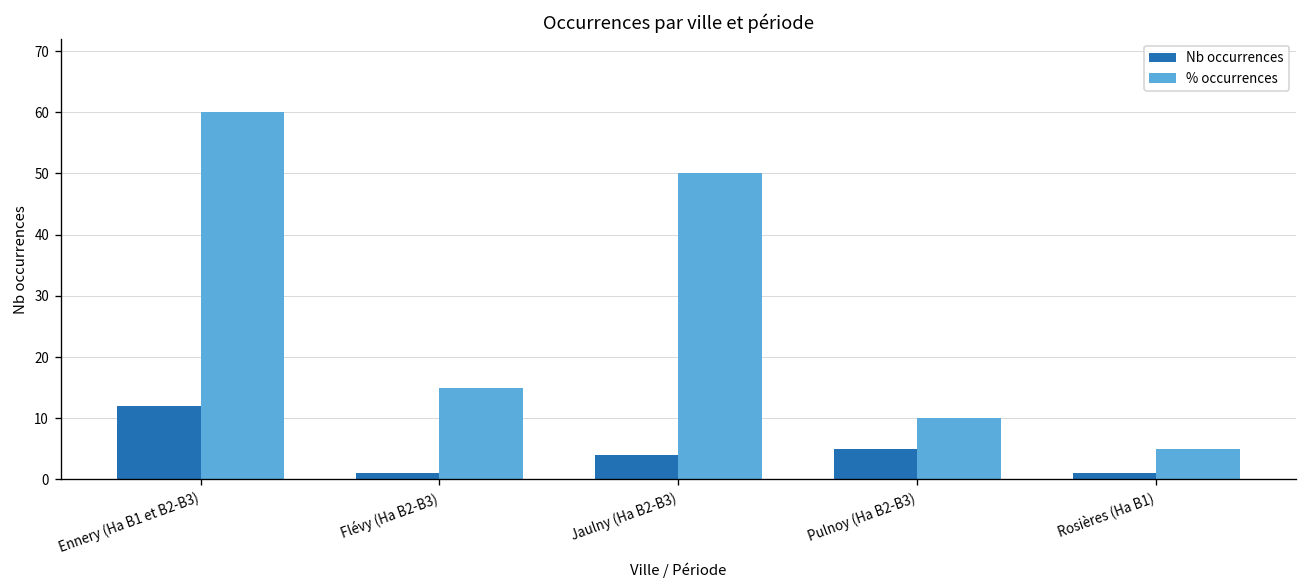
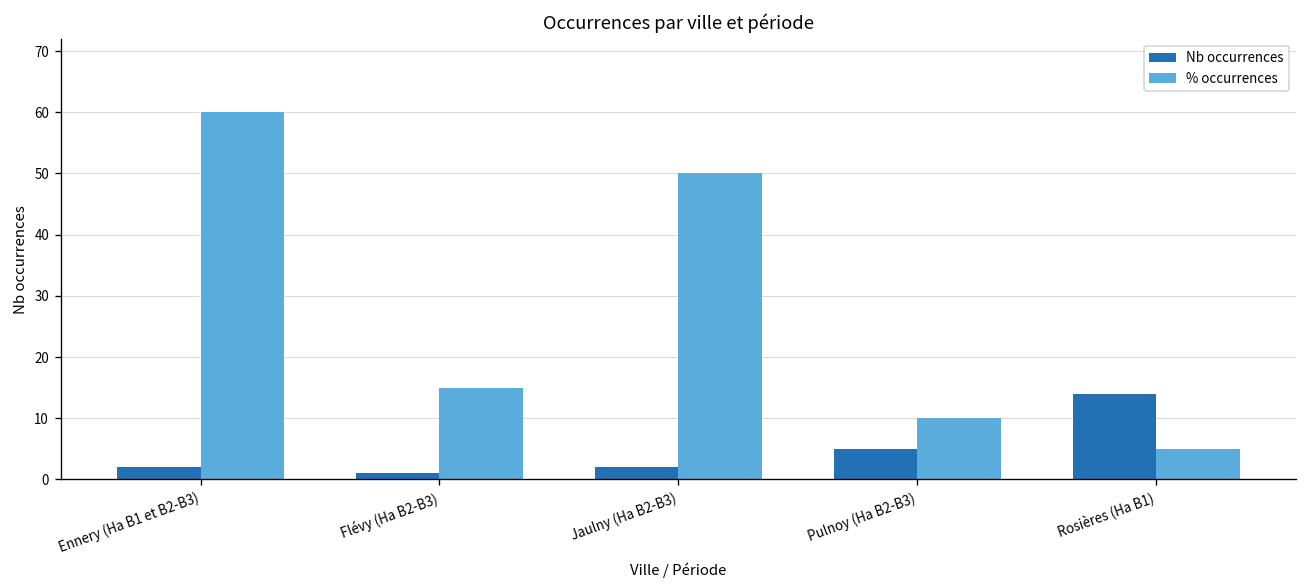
Nb occurrences, Ennery (Ha B1 et B2-B3): 12 -> 2
Nb occurrences, Jaulny (Ha B2-B3): 4 -> 2
Nb occurrences, Rosières (Ha B1): 1 -> 14
